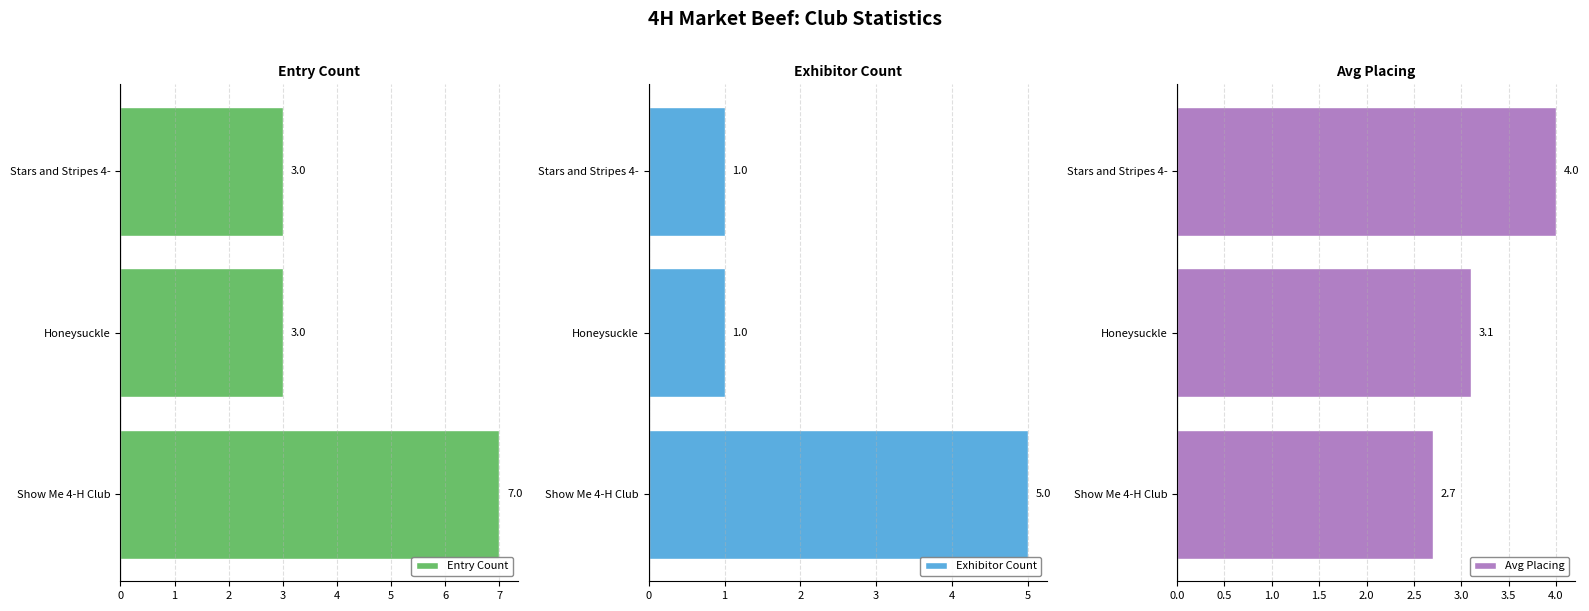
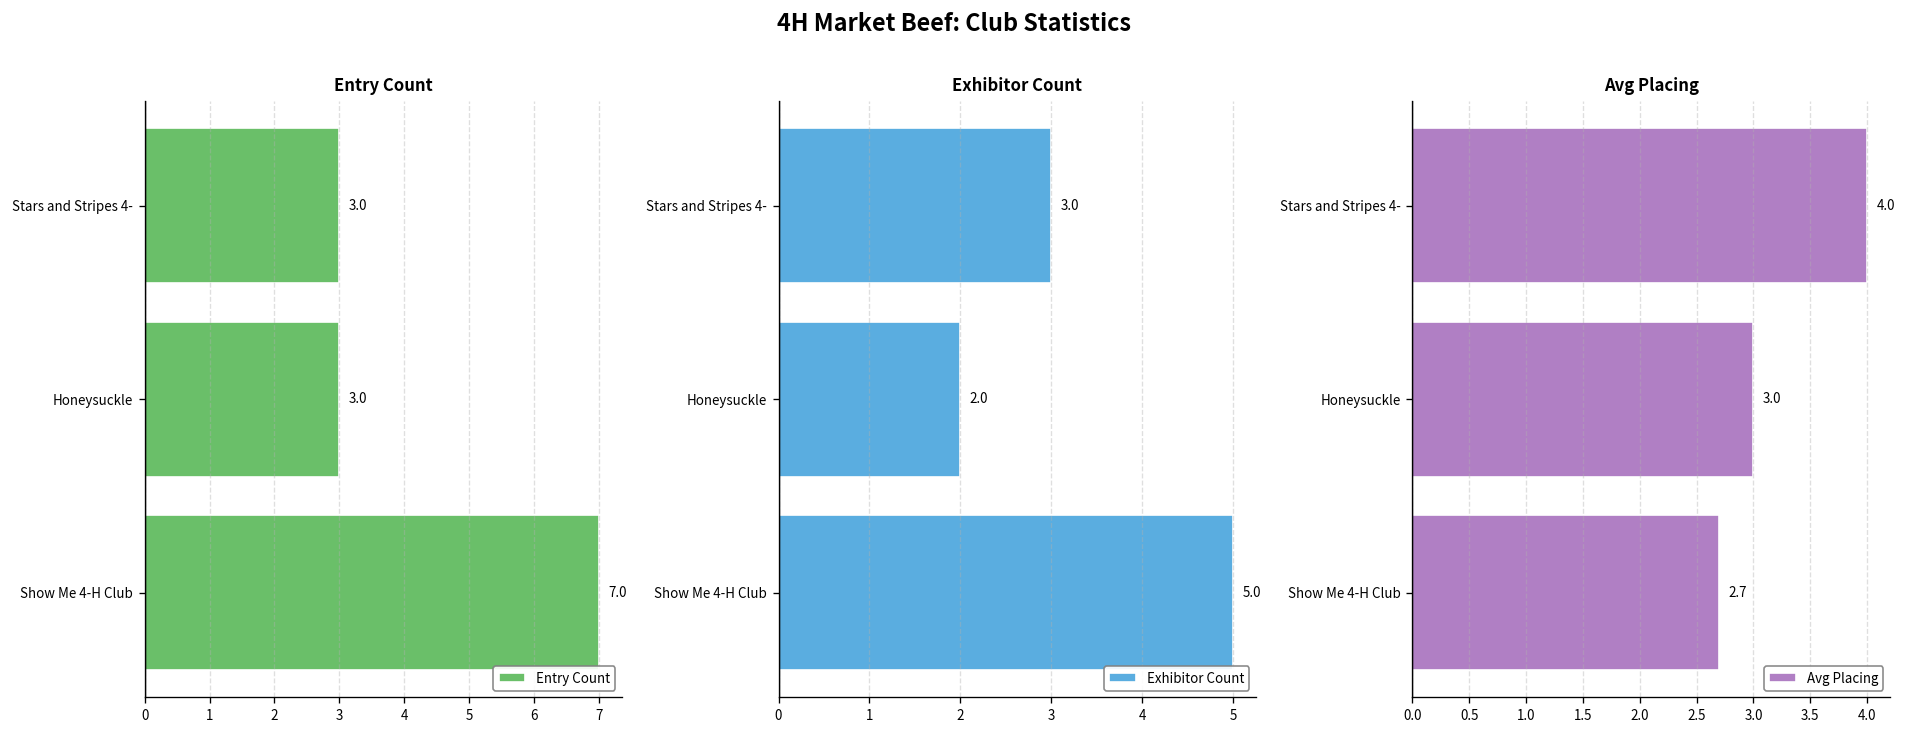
Exhibitor Count, Stars and Stripes 4-: 1.0 -> 3.0
Exhibitor Count, Honeysuckle: 1.0 -> 2.0
Avg Placing, Honeysuckle: 3.1 -> 3.0
